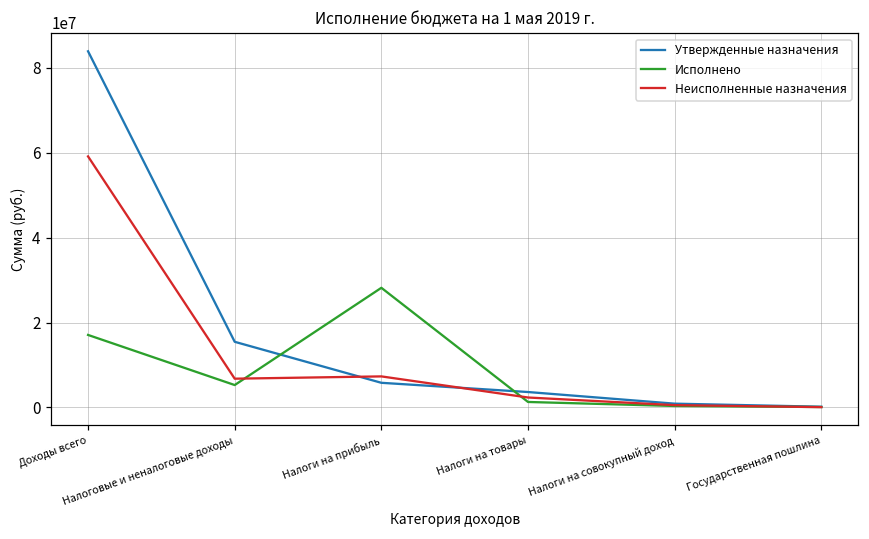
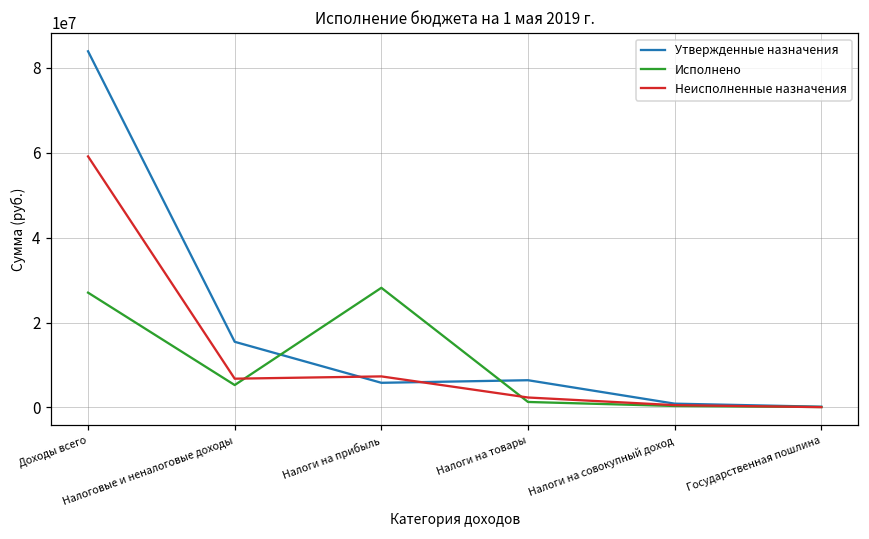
Исполнено, Доходы всего: 17000000 -> 27000000
Утвержденные назначения, Налоги на товары: 4000000 -> 6000000
